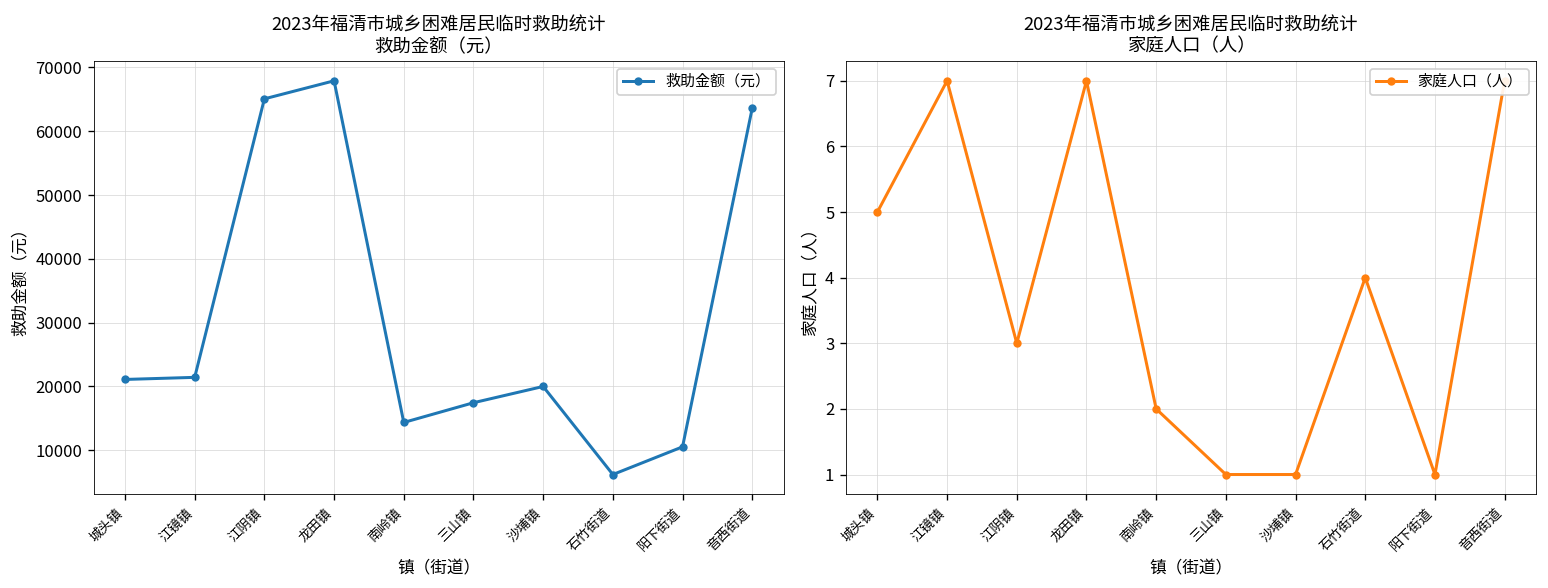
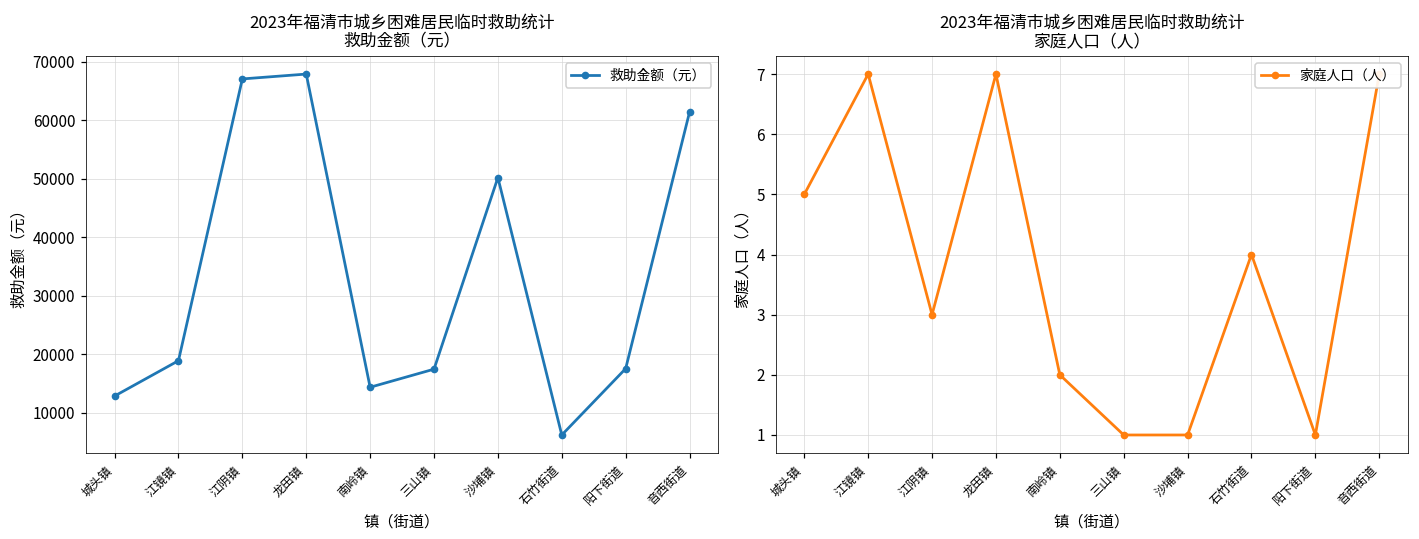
2023年福清市城乡困难居民临时救助统计 救助金额（元）, 城头镇: 21000 -> 13000
2023年福清市城乡困难居民临时救助统计 救助金额（元）, 江镜镇: 21000 -> 19000
2023年福清市城乡困难居民临时救助统计 救助金额（元）, 江阴镇: 65000 -> 67000
2023年福清市城乡困难居民临时救助统计 救助金额（元）, 沙埔镇: 20000 -> 50000
2023年福清市城乡困难居民临时救助统计 救助金额（元）, 阳下街道: 11000 -> 18000
2023年福清市城乡困难居民临时救助统计 救助金额（元）, 音西街道: 64000 -> 61000
